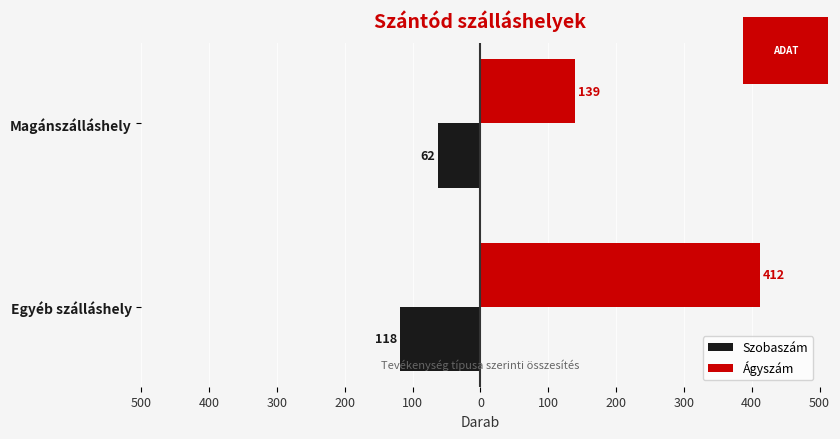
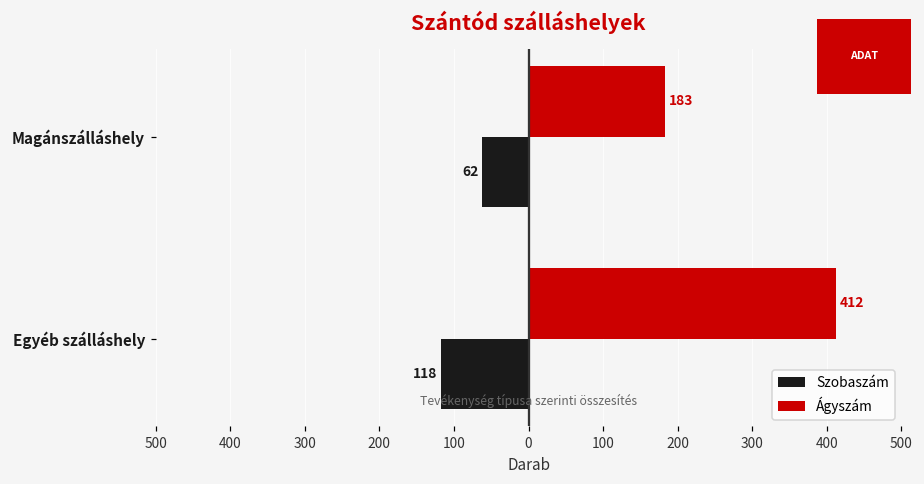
Ágyszám, Magánszálláshely: 139 -> 183
